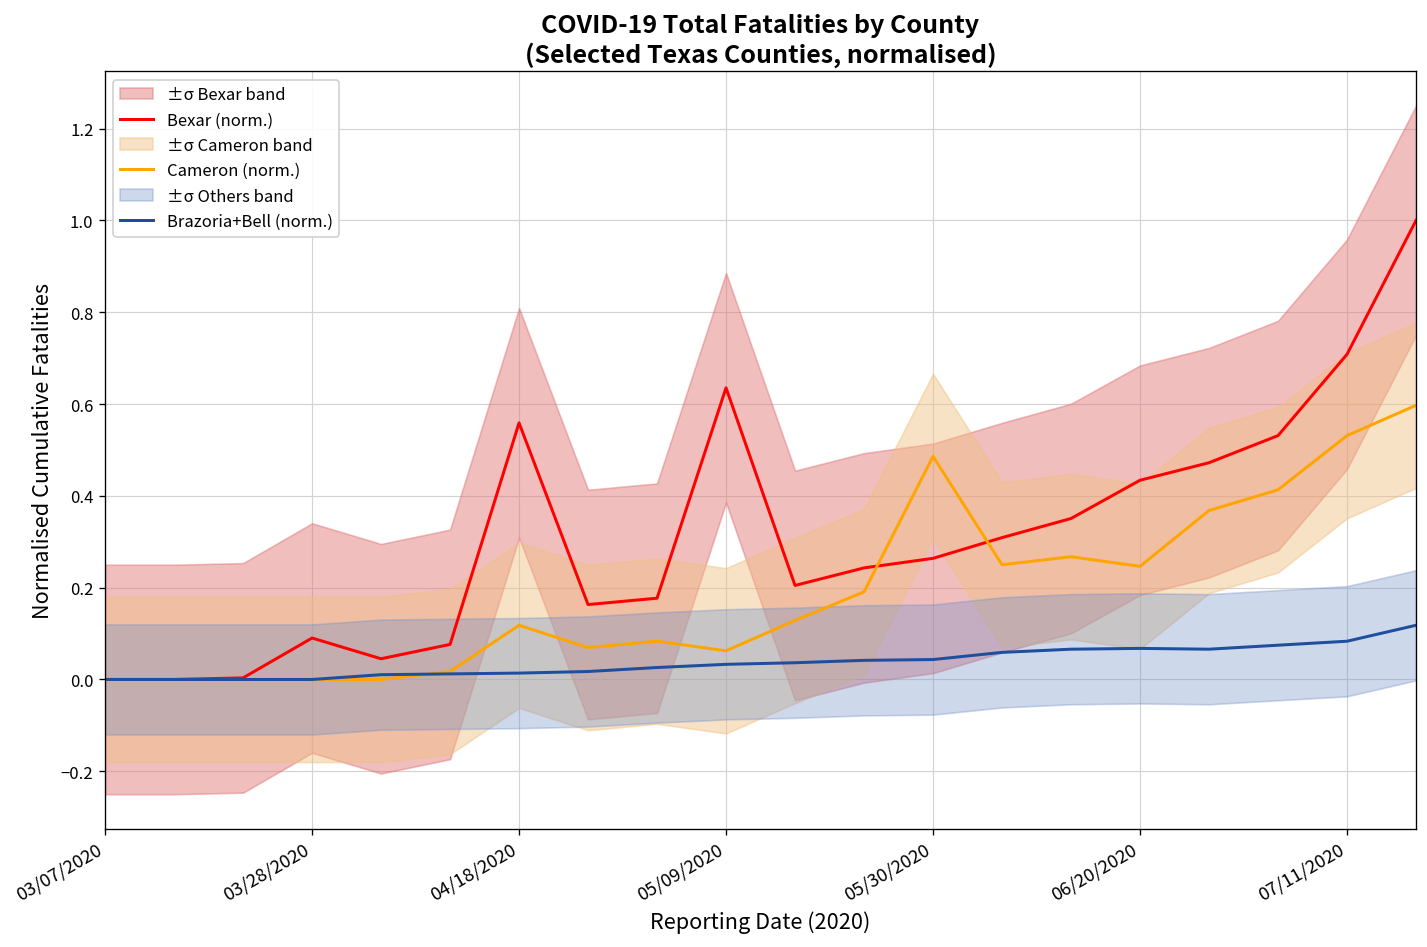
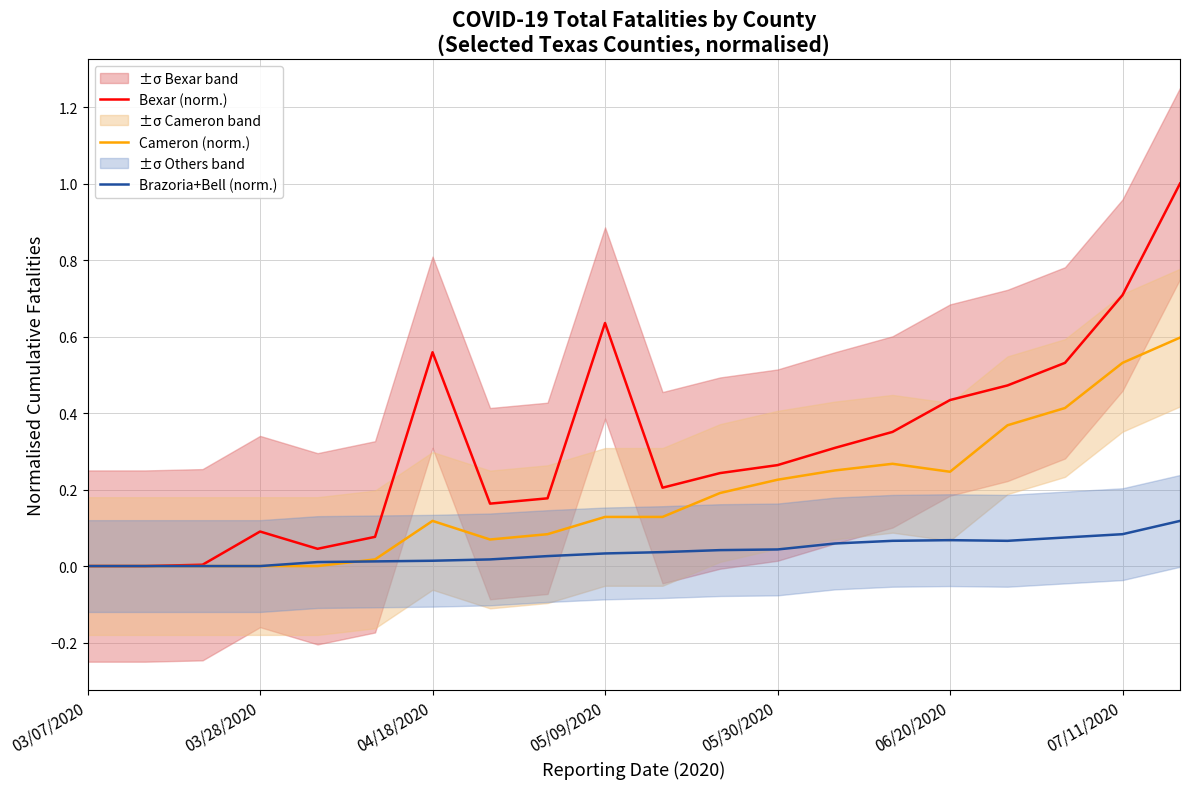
Cameron (norm.), 05/09/2020: 0.06 -> 0.13
Cameron (norm.), 05/30/2020: 0.49 -> 0.23
